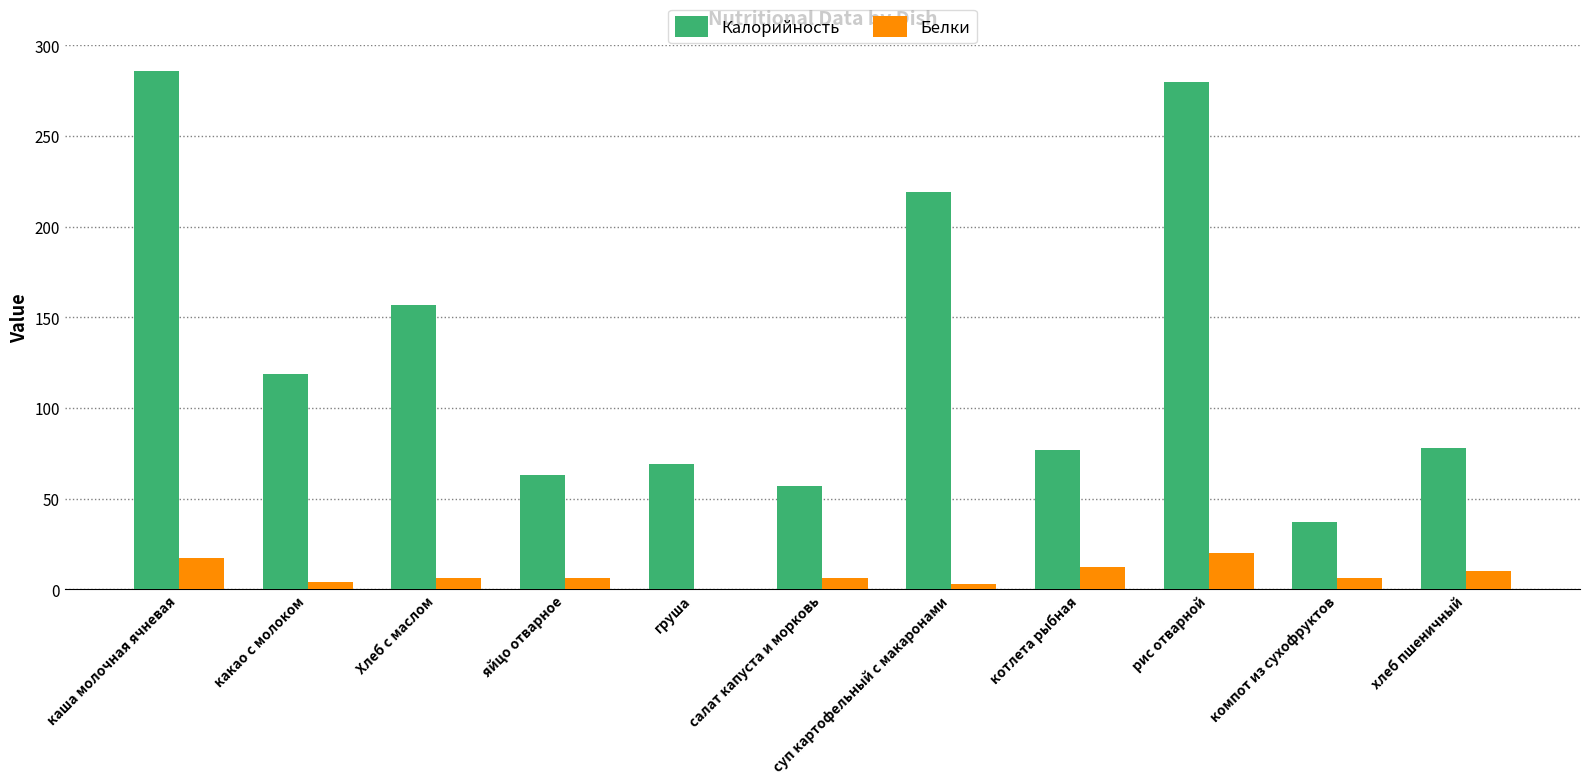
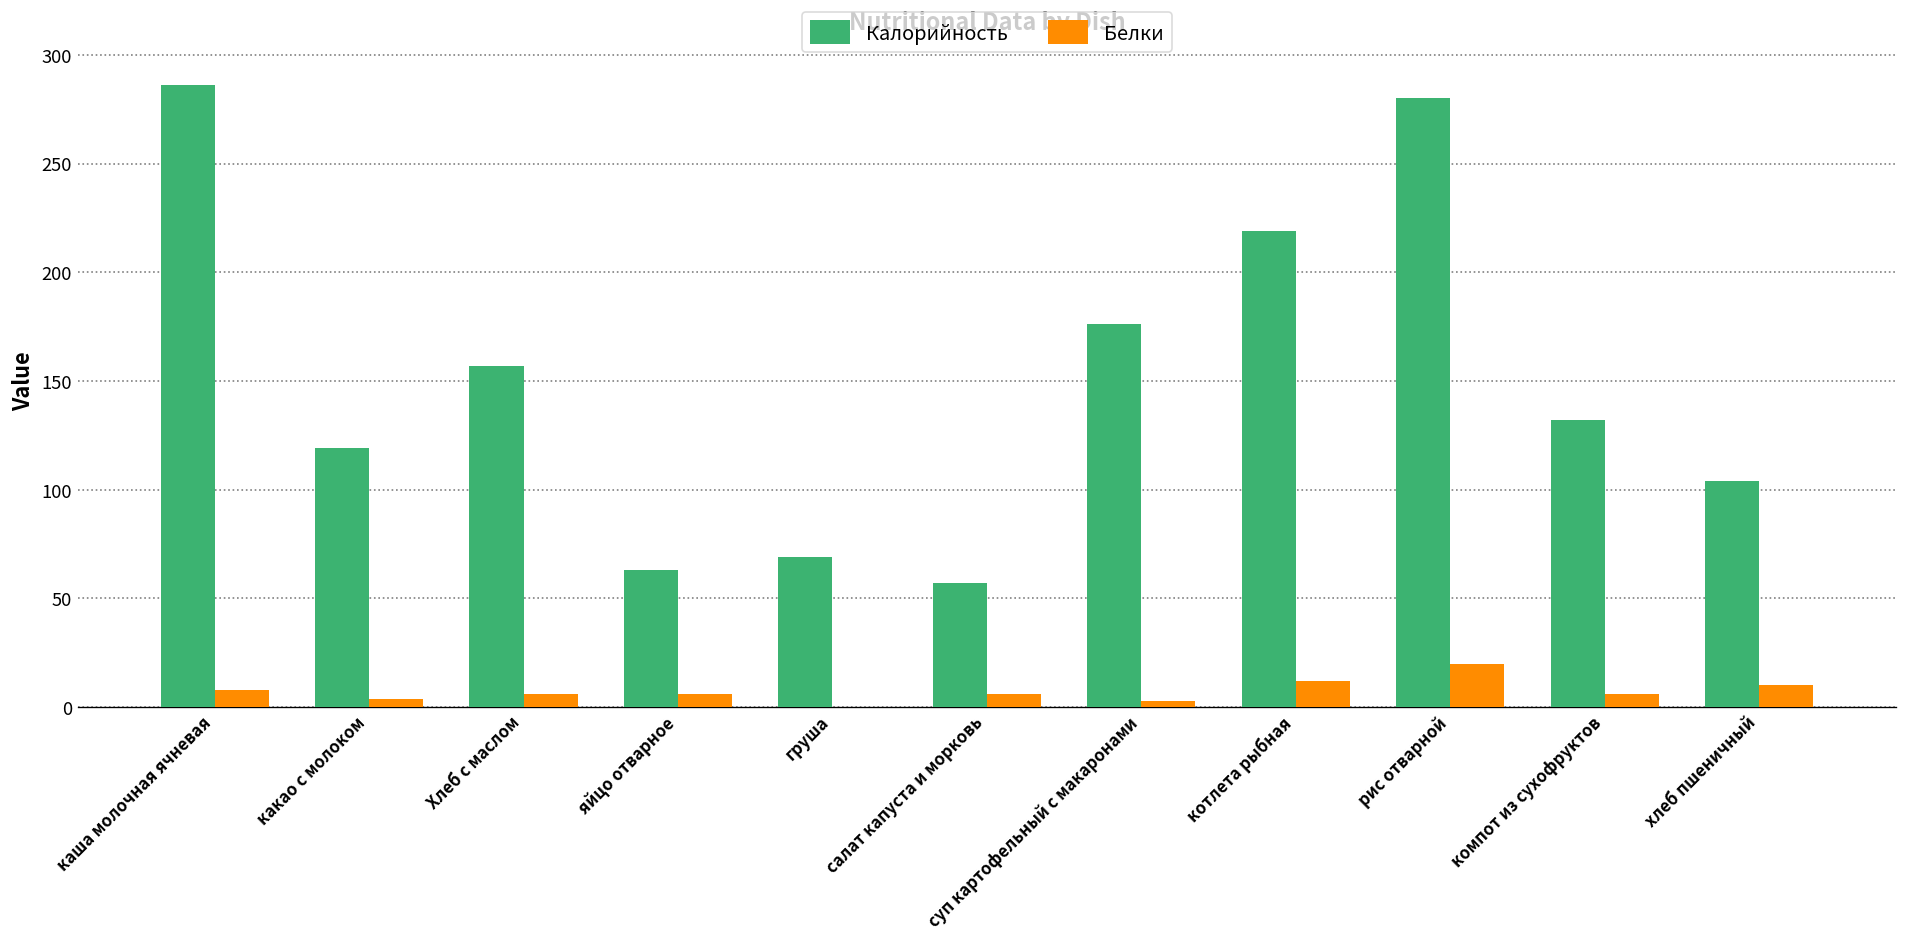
Белки, каша молочная ячневая: 17 -> 8
Калорийность, суп картофельный с макаронами: 219 -> 176
Калорийность, котлета рыбная: 77 -> 219
Калорийность, компот из сухофруктов: 37 -> 132
Калорийность, хлеб пшеничный: 78 -> 104
